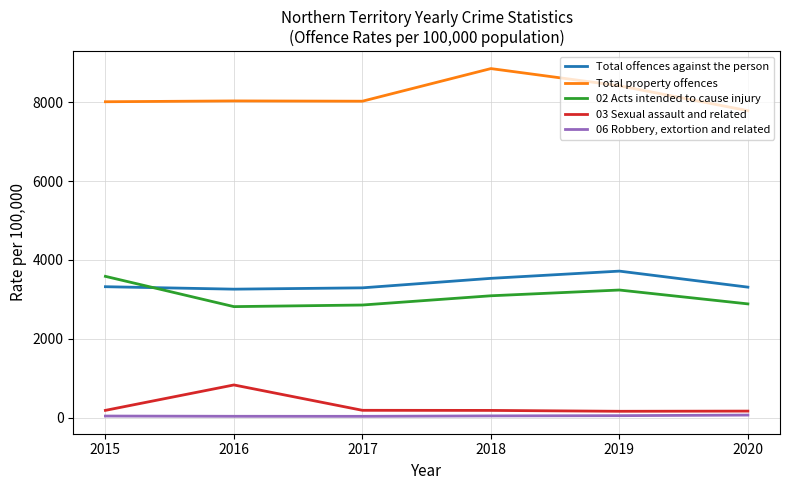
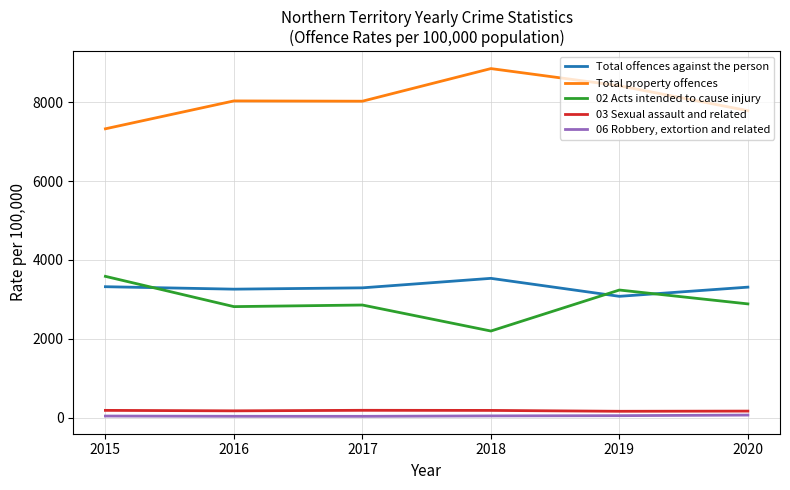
Total property offences, 2015: 8000 -> 7300
03 Sexual assault and related, 2016: 800 -> 200
02 Acts intended to cause injury, 2018: 3100 -> 2200
Total offences against the person, 2019: 3700 -> 3100
